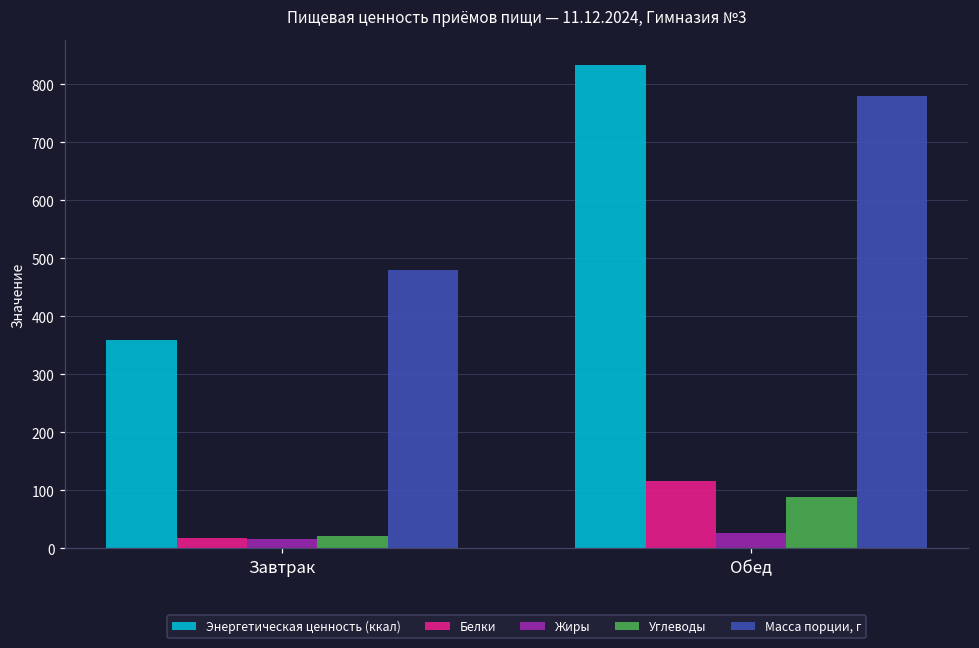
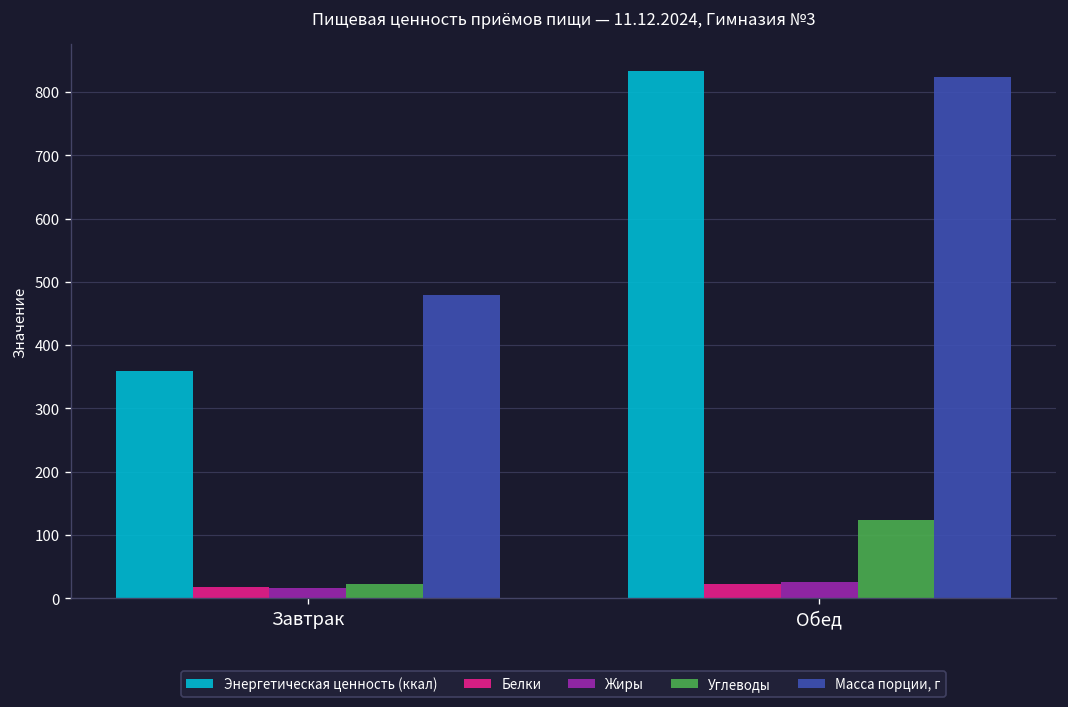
Белки, Обед: 120 -> 20
Углеводы, Обед: 90 -> 120
Масса порции, г, Обед: 780 -> 820
